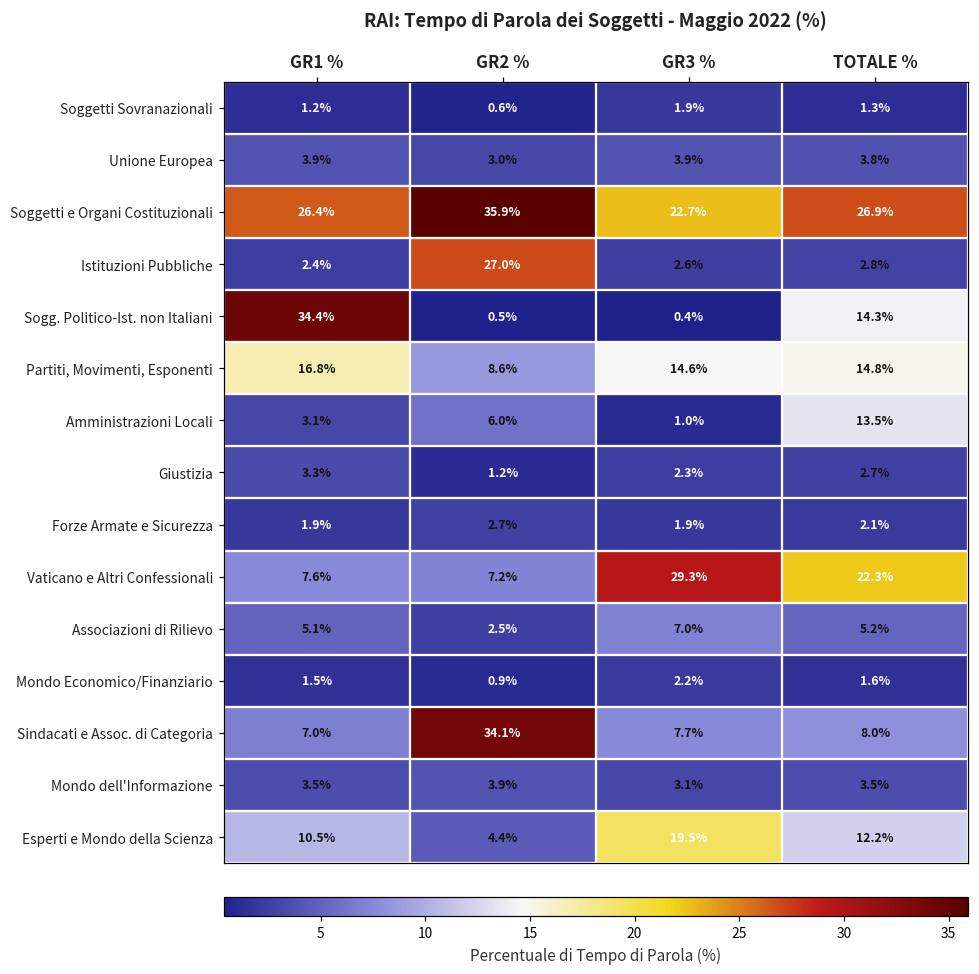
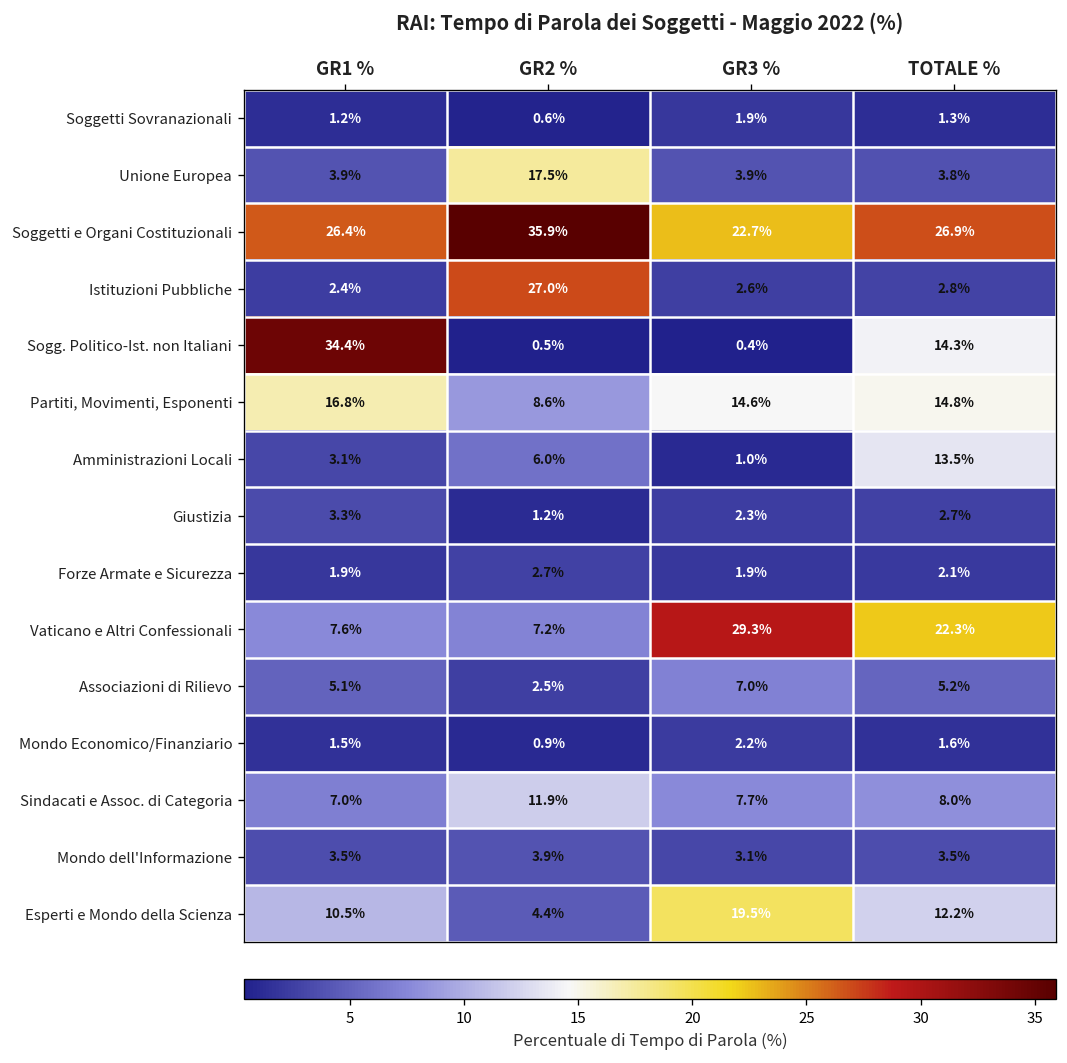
Unione Europea, GR2 %: 3.0% -> 17.5%
Sindacati e Assoc. di Categoria, GR2 %: 34.1% -> 11.9%
